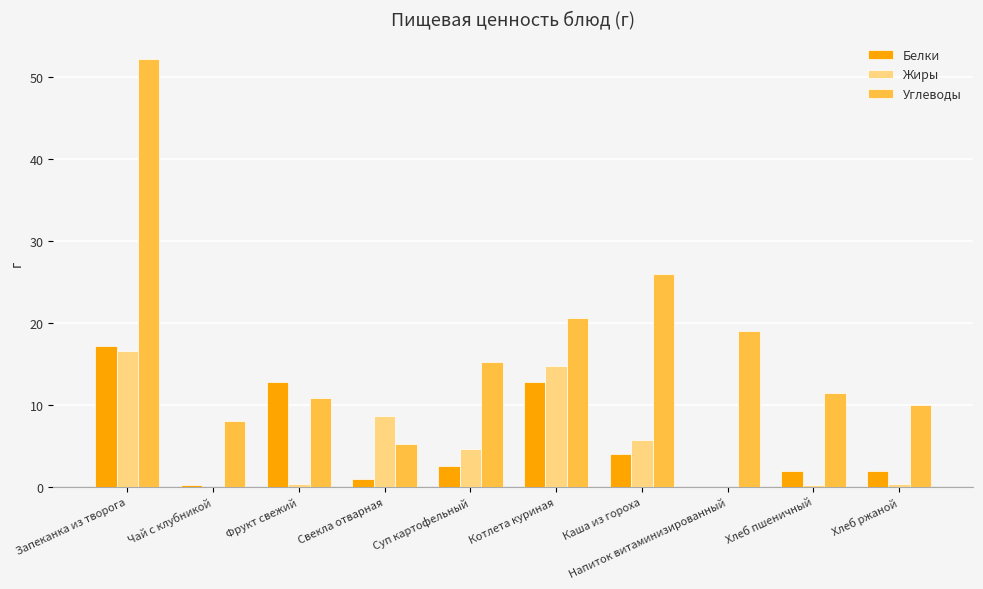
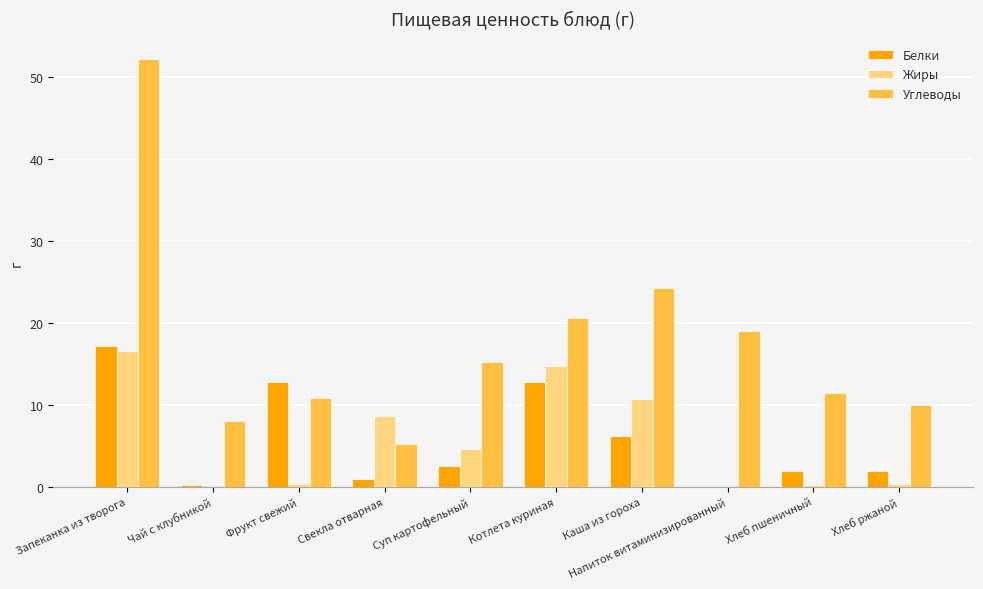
Белки, Каша из гороха: 4 -> 6
Жиры, Каша из гороха: 6 -> 11
Углеводы, Каша из гороха: 26 -> 24
